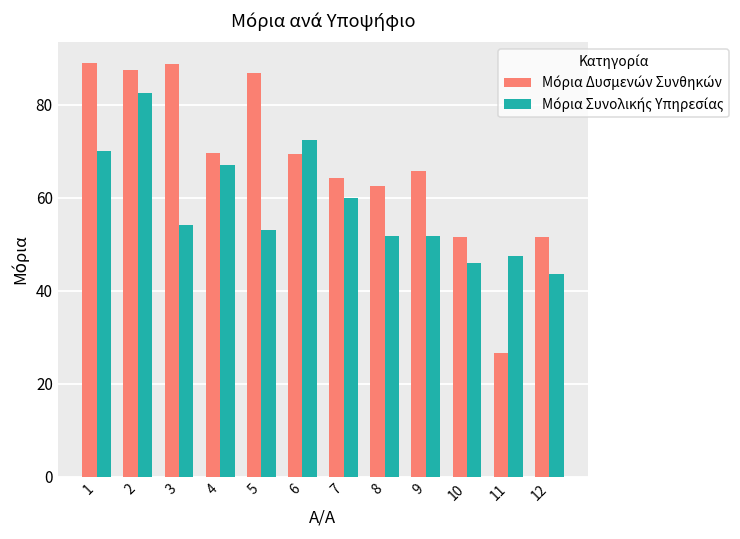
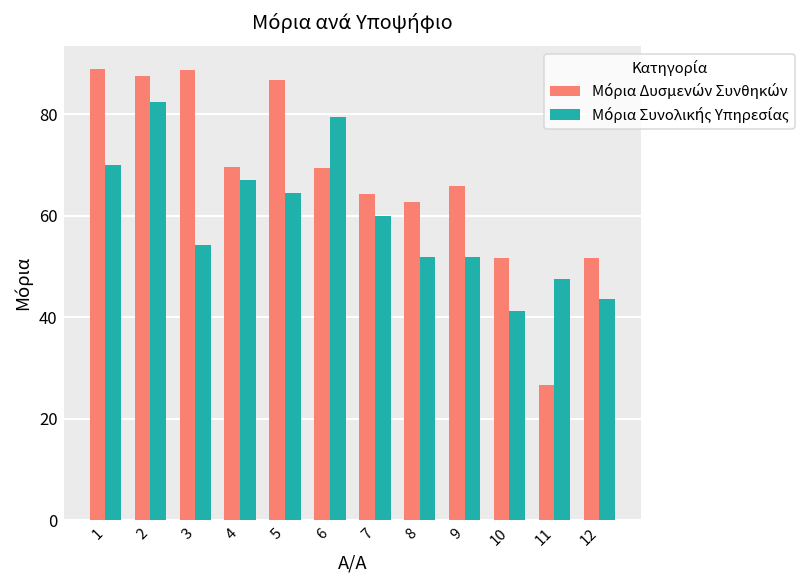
Μόρια Συνολικής Υπηρεσίας, 5: 53 -> 65
Μόρια Συνολικής Υπηρεσίας, 6: 73 -> 80
Μόρια Συνολικής Υπηρεσίας, 10: 46 -> 41
